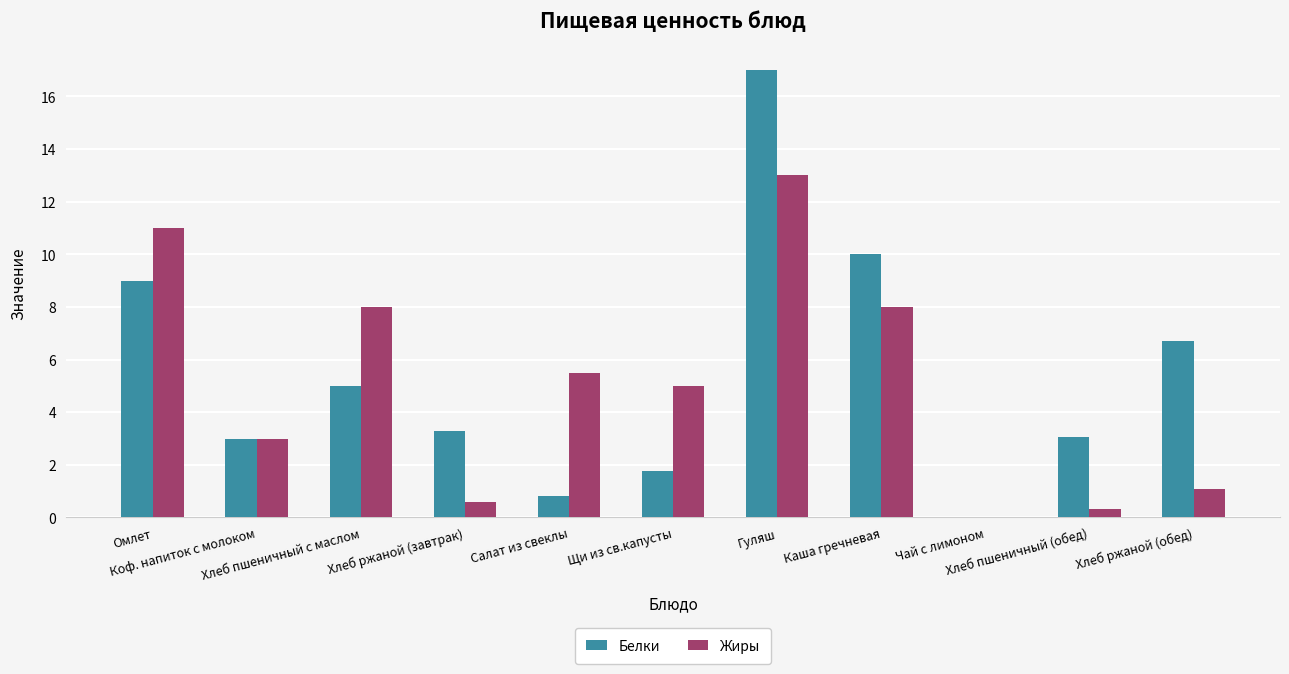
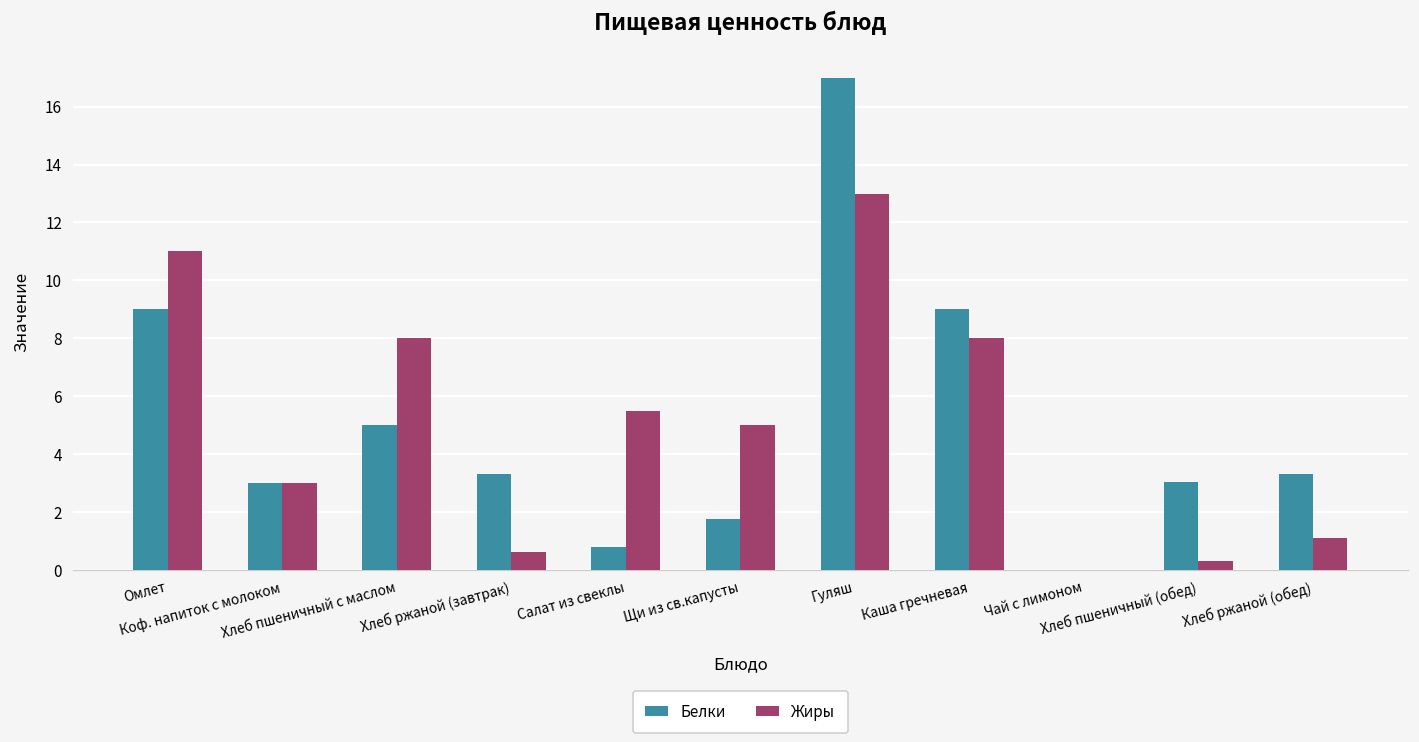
Белки, Каша гречневая: 10 -> 9
Белки, Хлеб ржаной (обед): 6.7 -> 3.3
